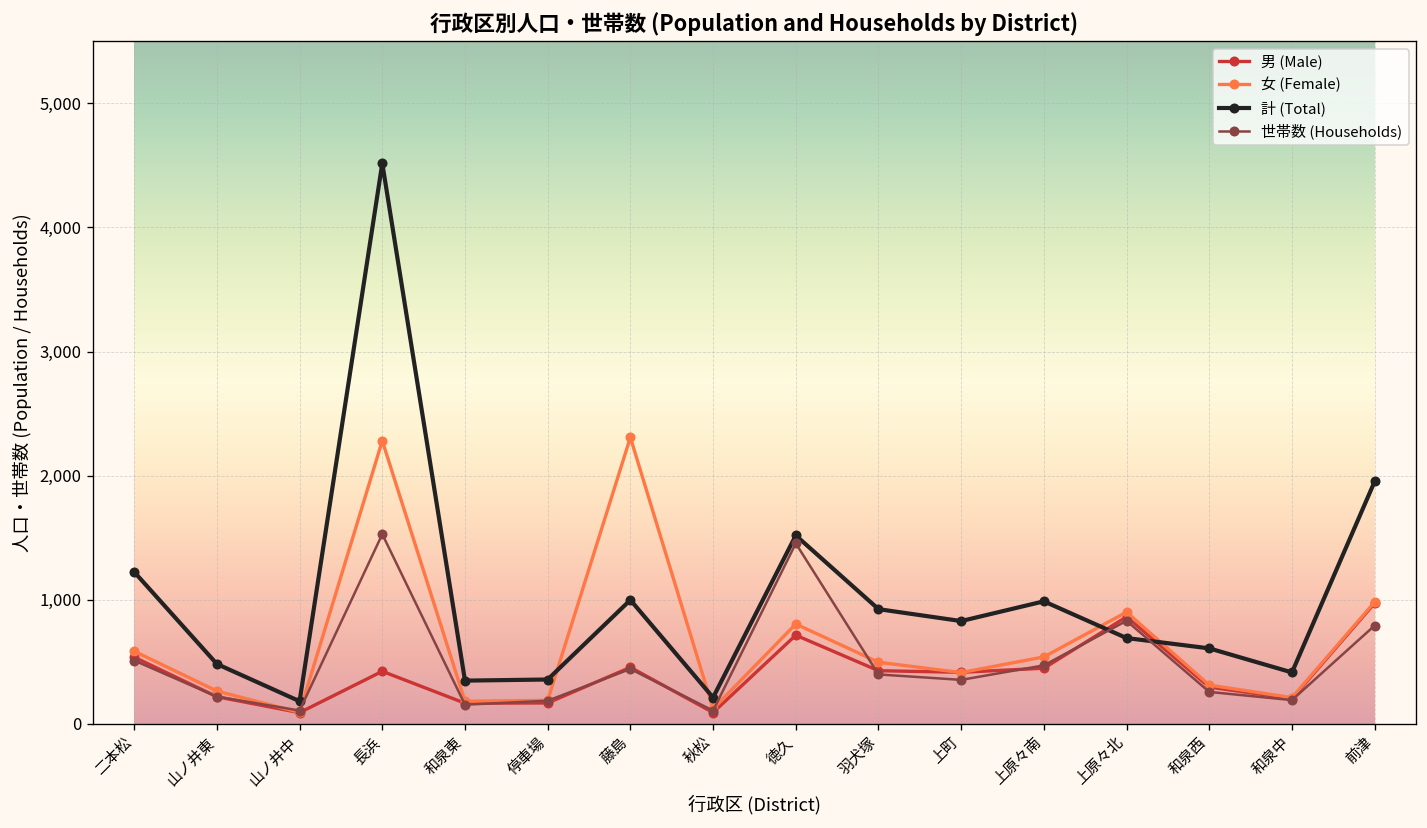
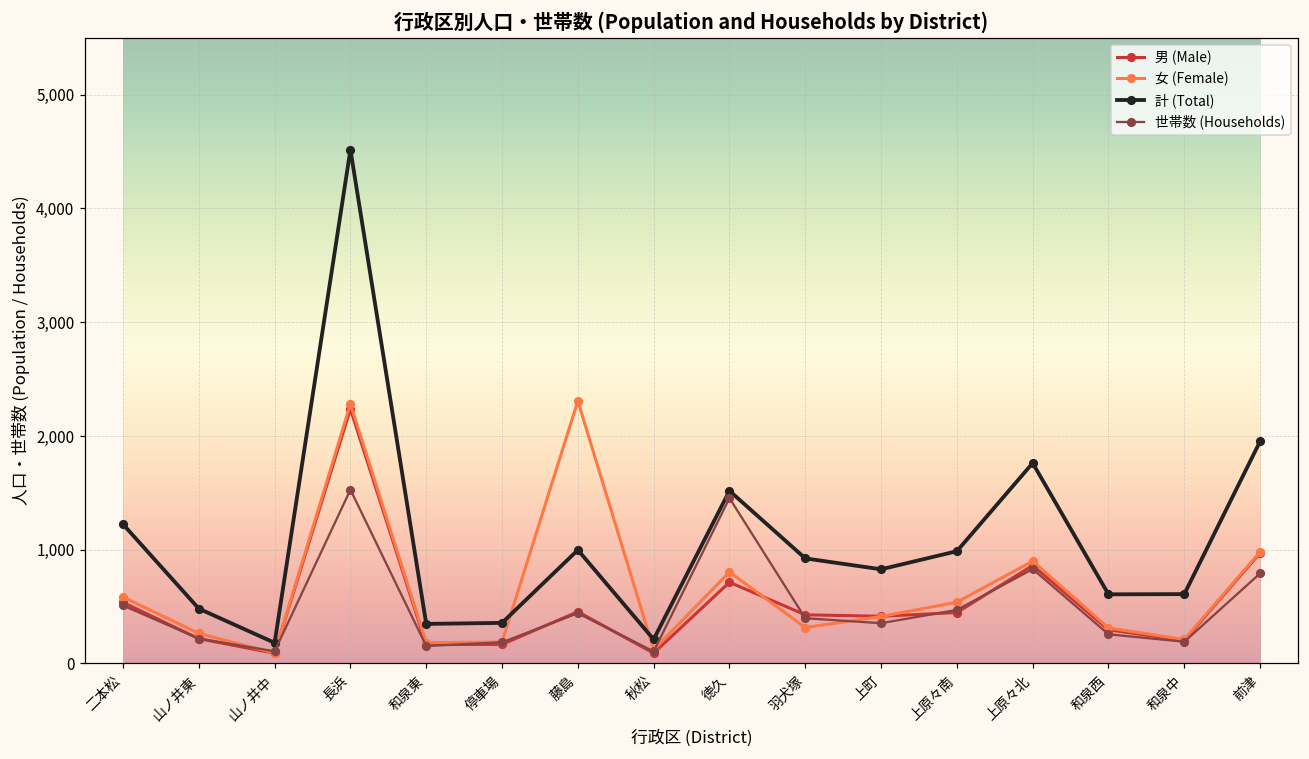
男 (Male), 長浜: 420 -> 2,240
女 (Female), 羽犬塚: 500 -> 320
計 (Total), 上原々北: 690 -> 1,760
計 (Total), 和泉中: 410 -> 610
